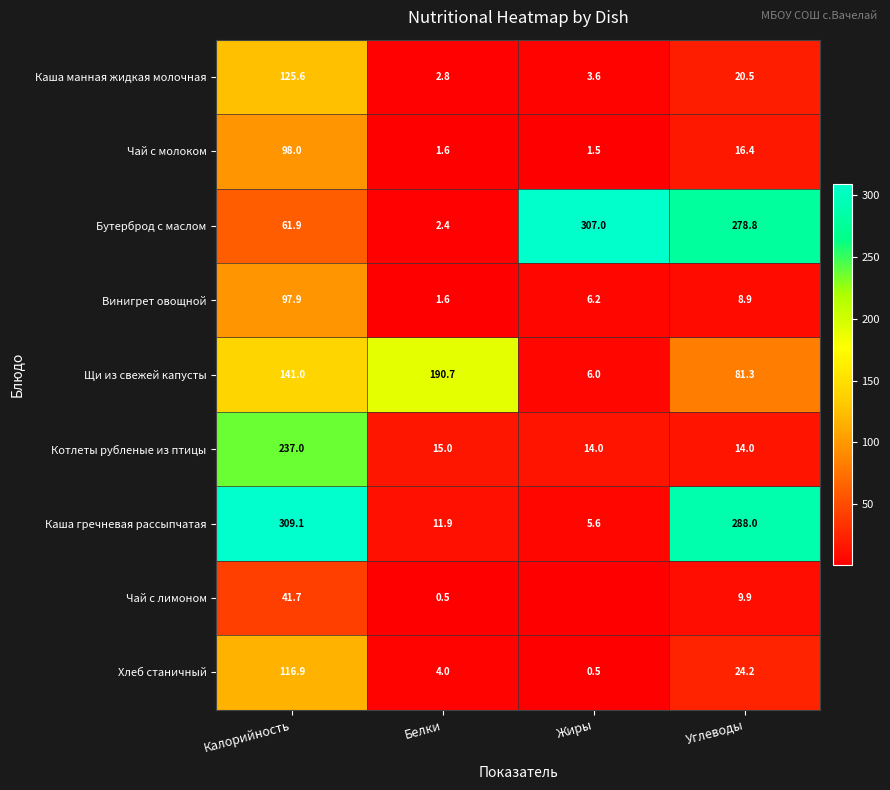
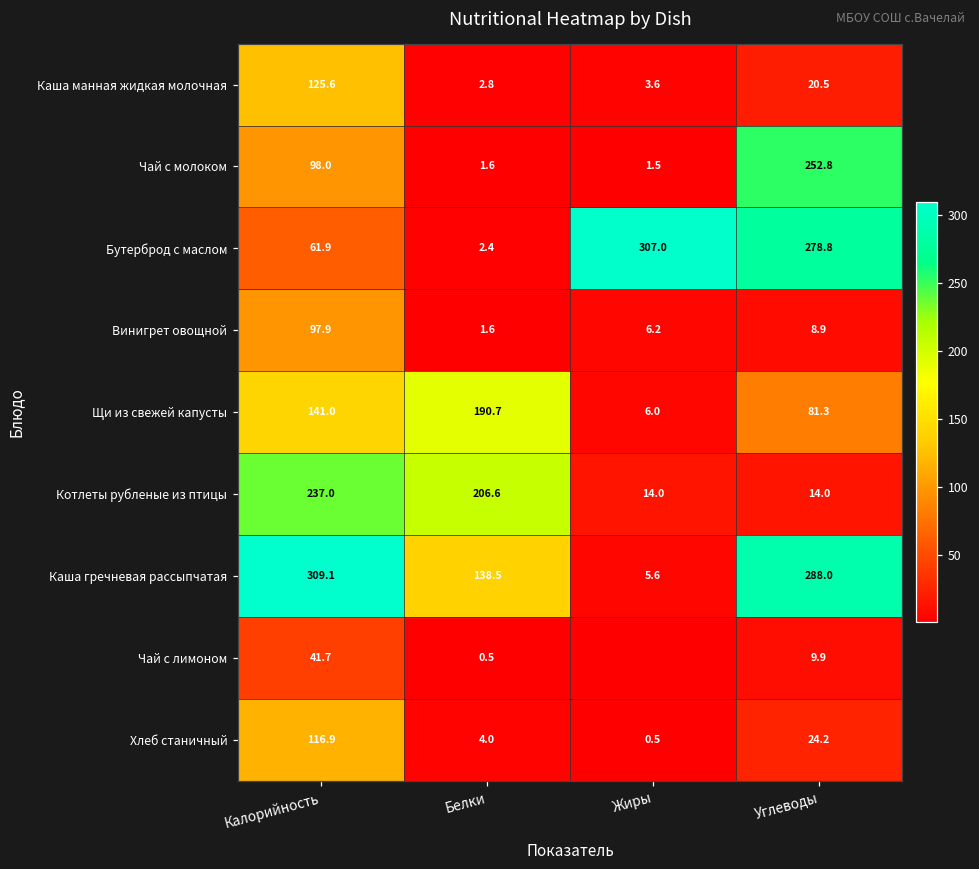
Чай с молоком, Углеводы: 16.4 -> 252.8
Котлеты рубленые из птицы, Белки: 15.0 -> 206.6
Каша гречневая рассыпчатая, Белки: 11.9 -> 138.5
